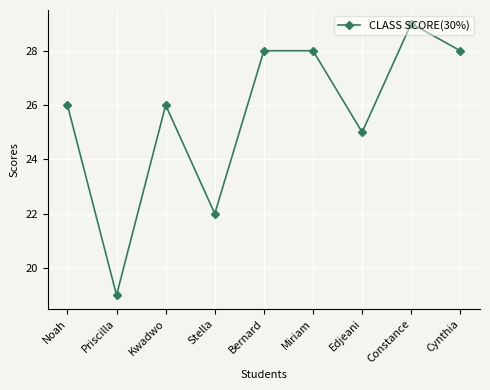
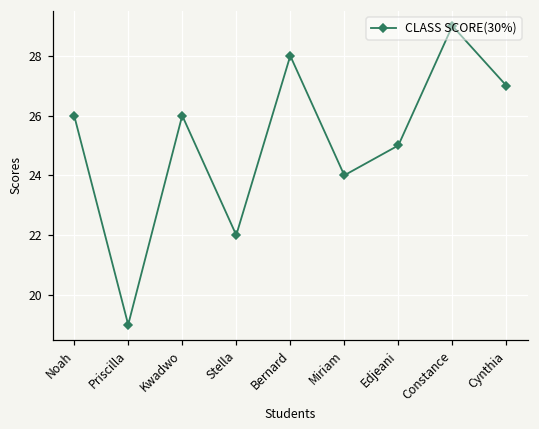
Miriam: 28 -> 24
Cynthia: 28 -> 27
